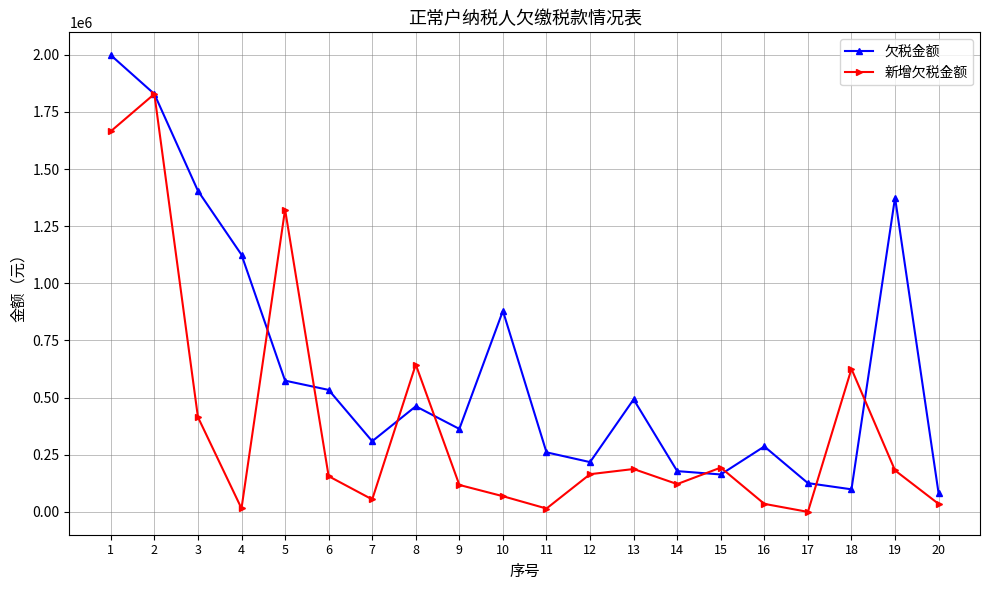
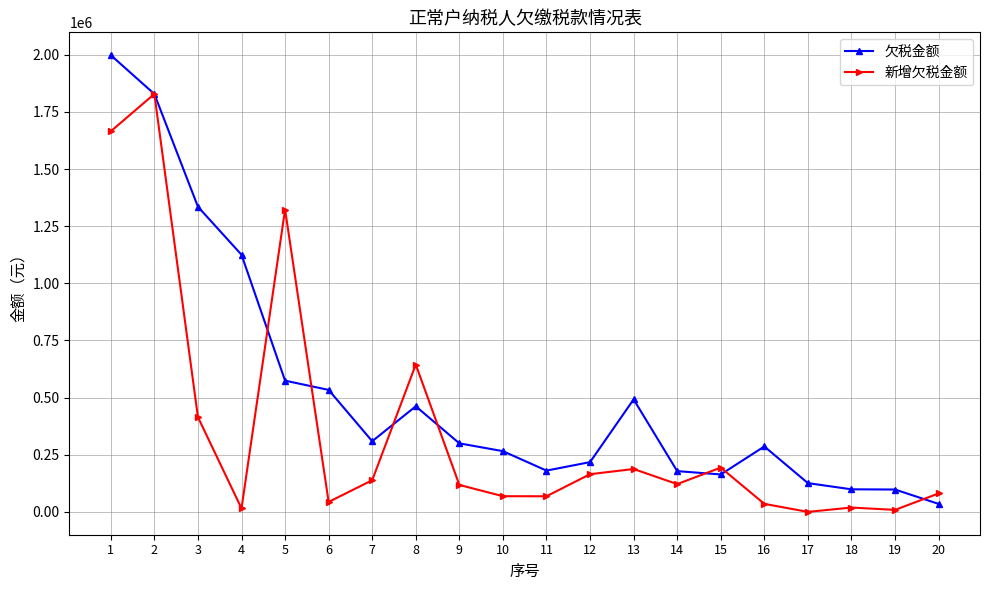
欠税金额, 3: 1400000 -> 1340000
新增欠税金额, 6: 160000 -> 40000
新增欠税金额, 7: 50000 -> 140000
欠税金额, 9: 360000 -> 300000
欠税金额, 10: 880000 -> 270000
欠税金额, 11: 260000 -> 180000
新增欠税金额, 11: 10000 -> 70000
新增欠税金额, 18: 630000 -> 20000
欠税金额, 19: 1370000 -> 100000
新增欠税金额, 19: 180000 -> 10000
欠税金额, 20: 80000 -> 30000
新增欠税金额, 20: 40000 -> 80000
